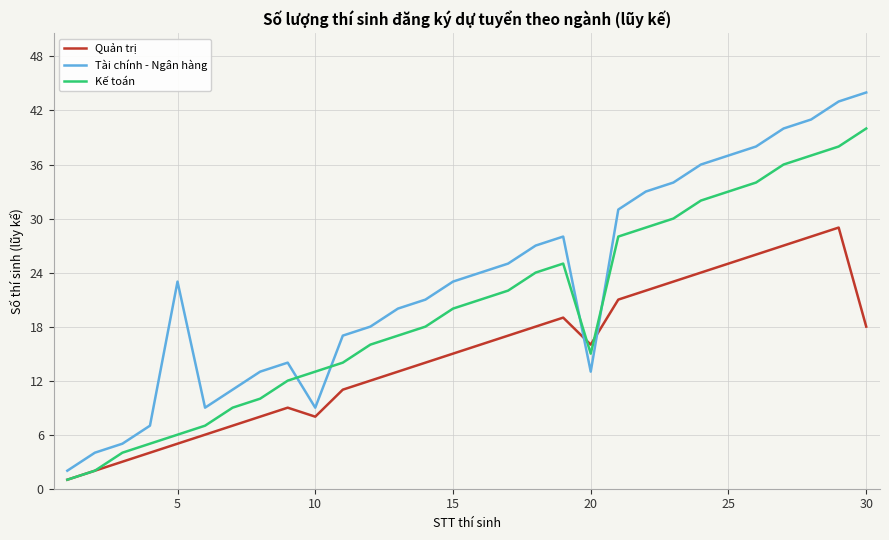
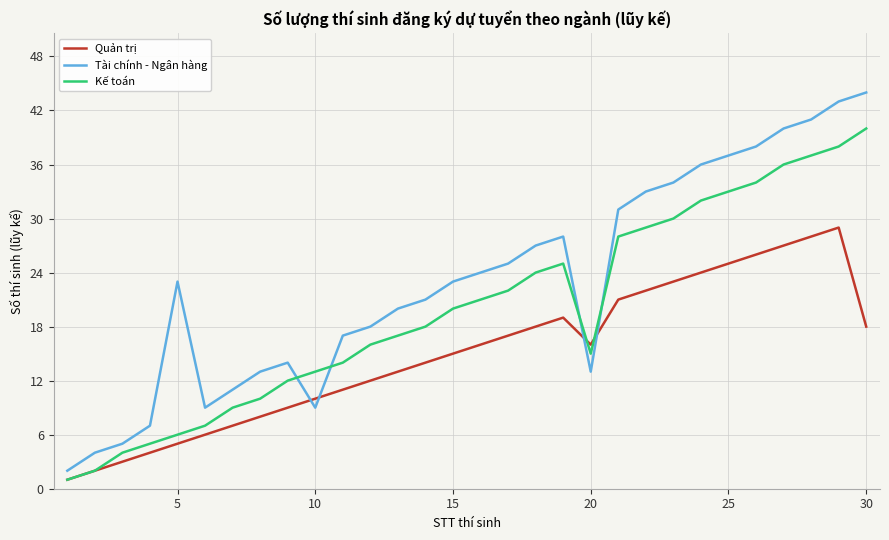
Quản trị, 10: 8 -> 10
